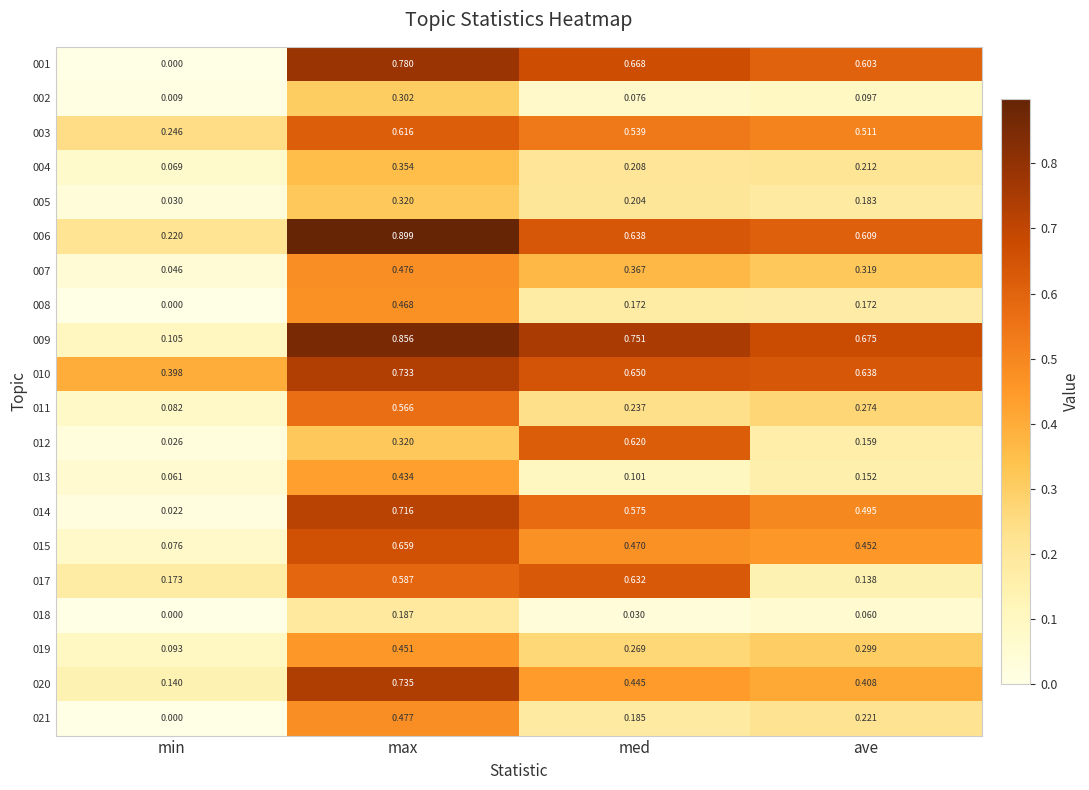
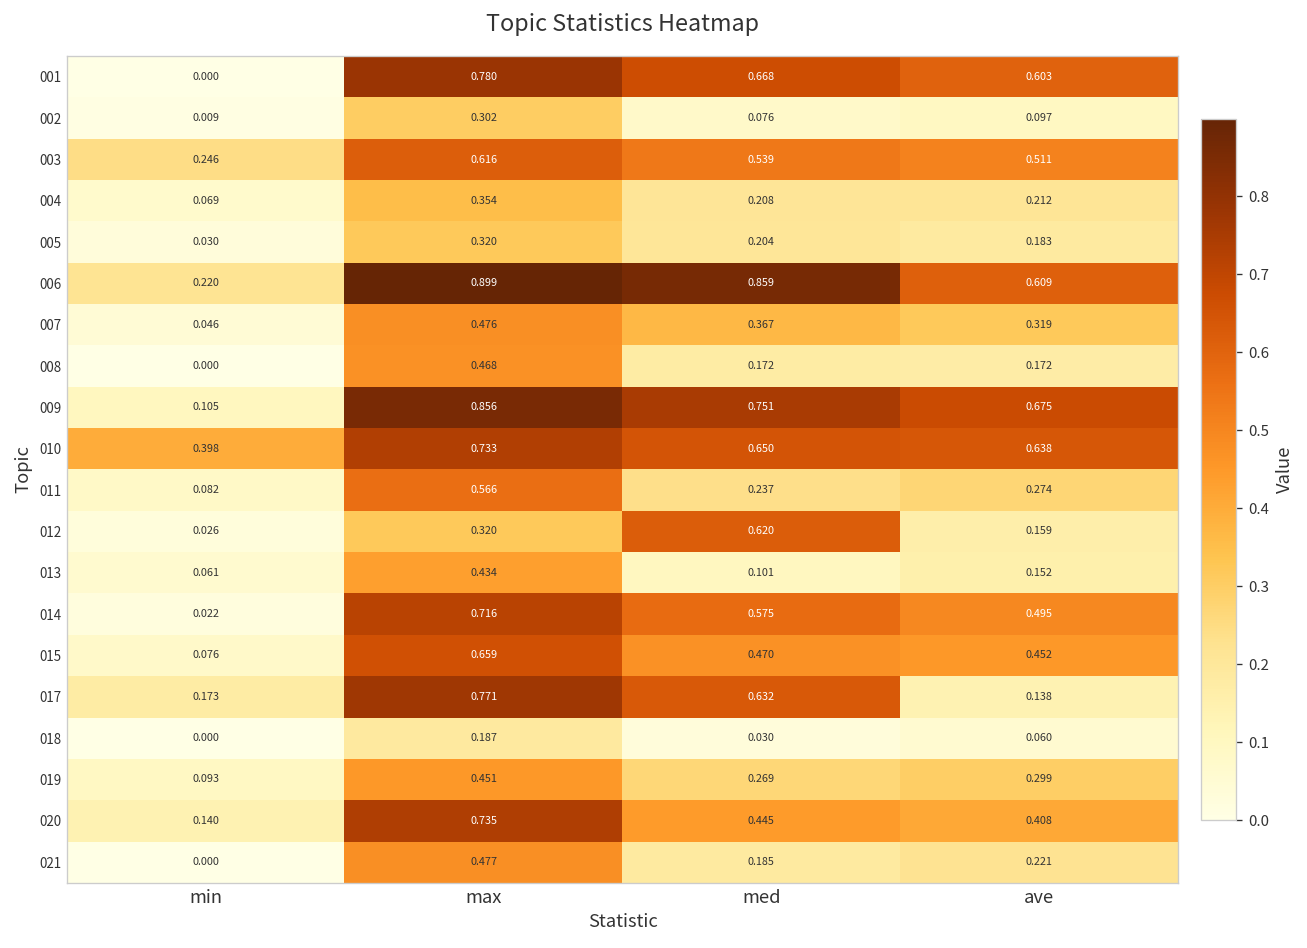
006, med: 0.638 -> 0.859
017, max: 0.587 -> 0.771
